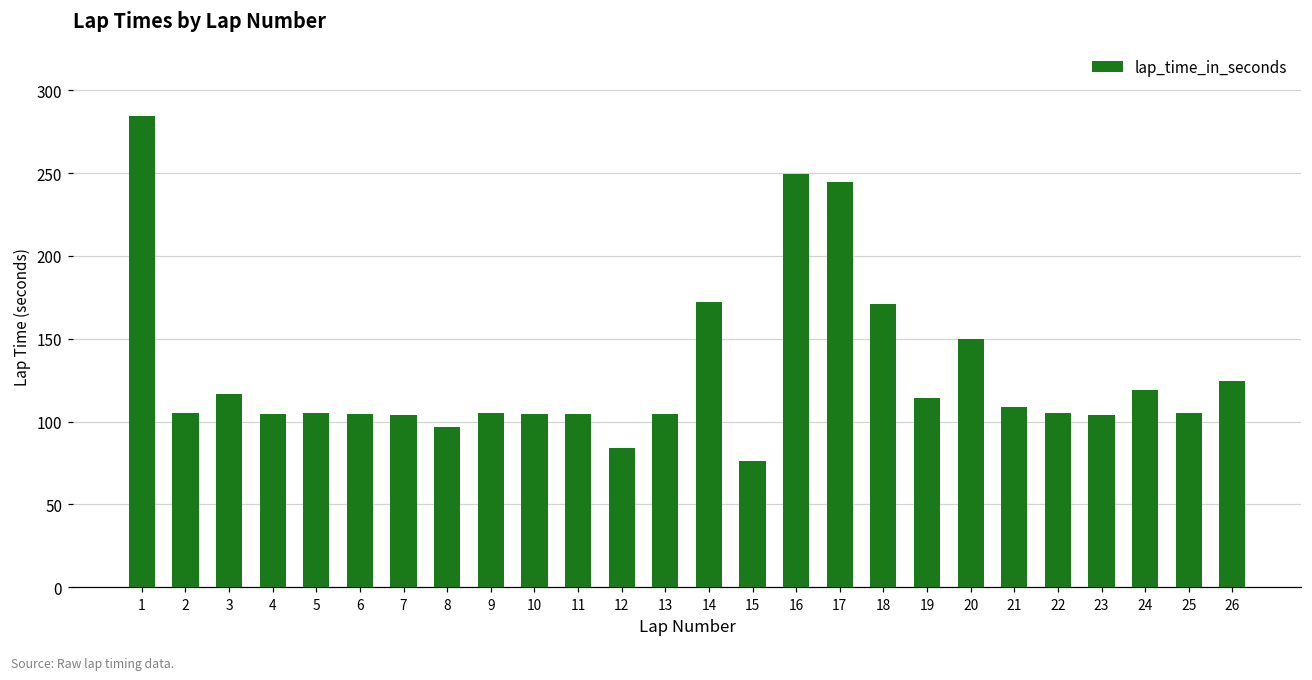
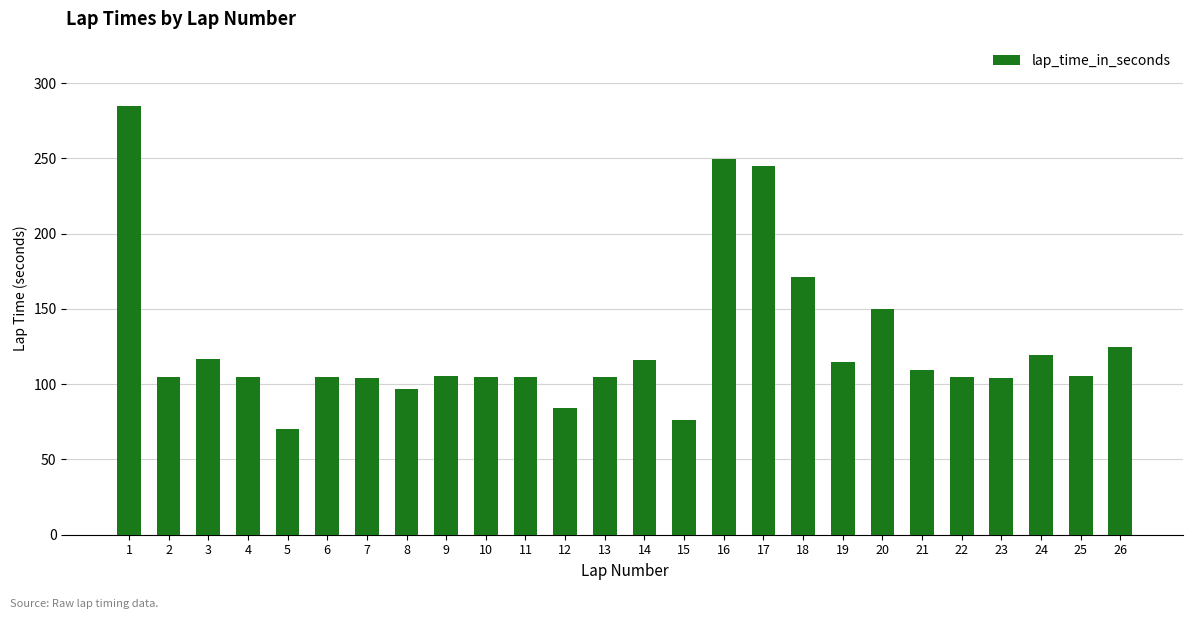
5: 105 -> 70
14: 172 -> 116
